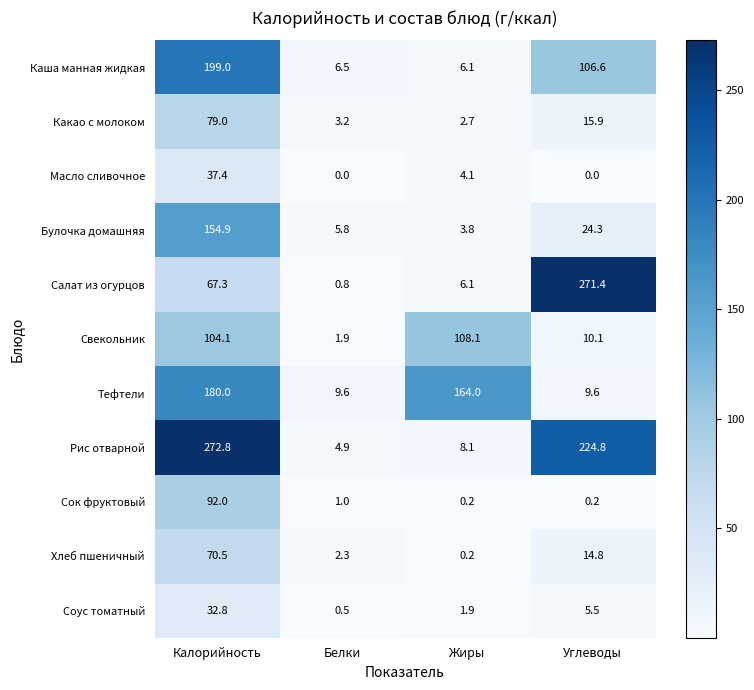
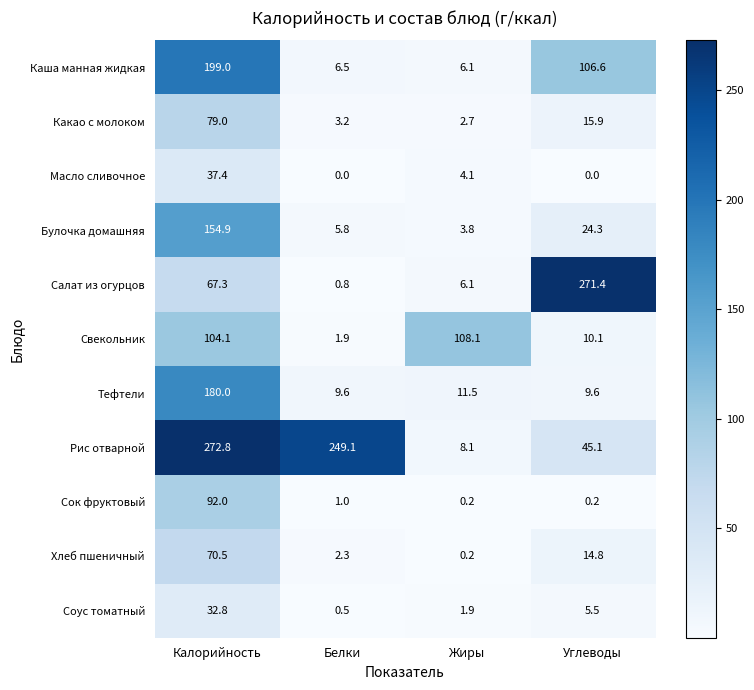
Тефтели, Жиры: 164.0 -> 11.5
Рис отварной, Белки: 4.9 -> 249.1
Рис отварной, Углеводы: 224.8 -> 45.1
